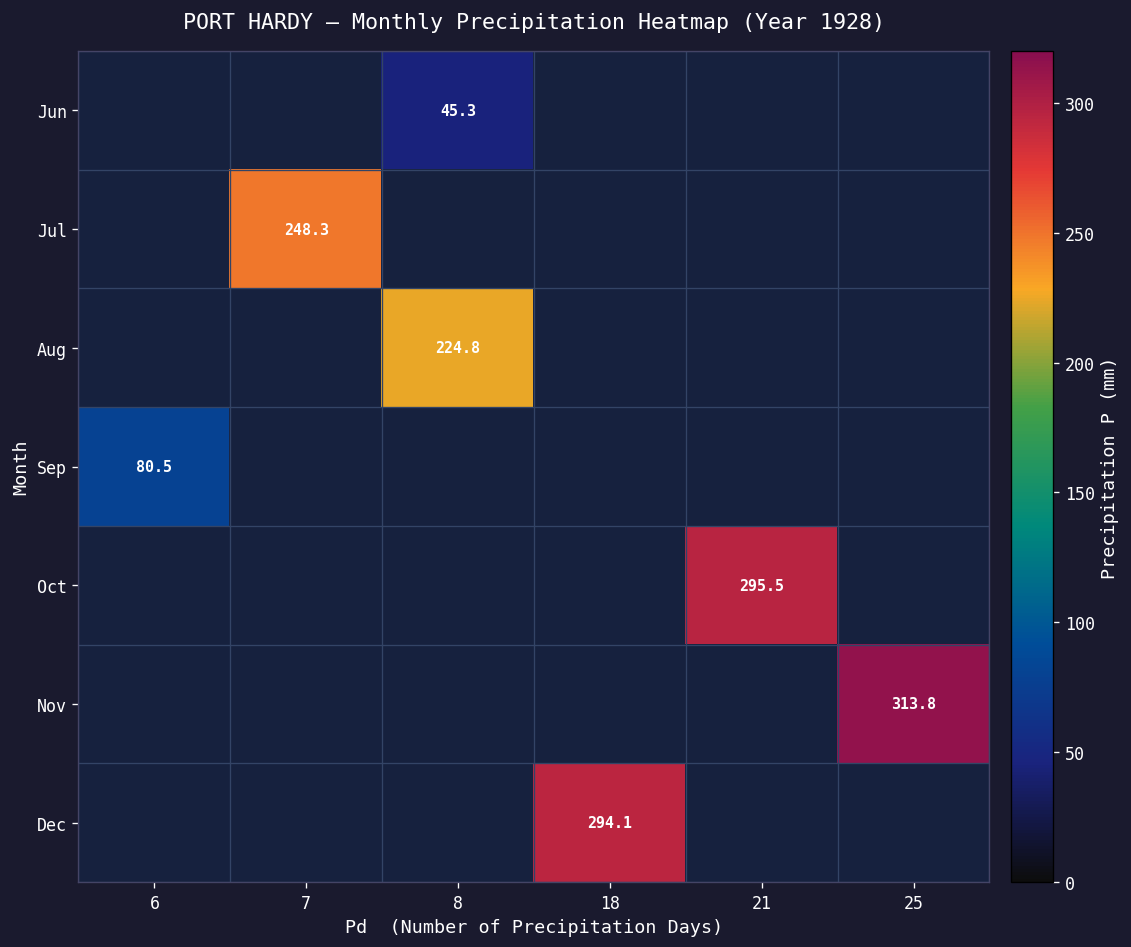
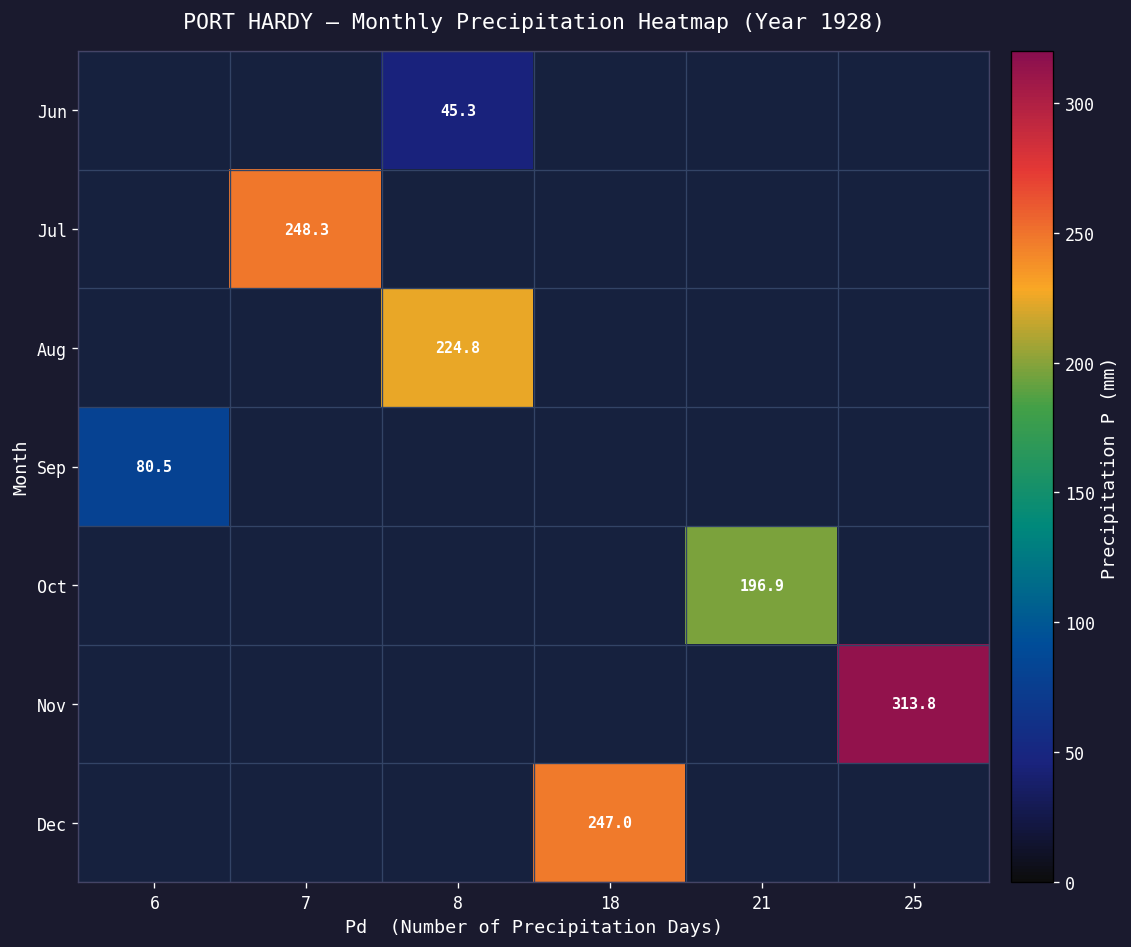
Oct, 21: 295.5 -> 196.9
Dec, 18: 294.1 -> 247.0
